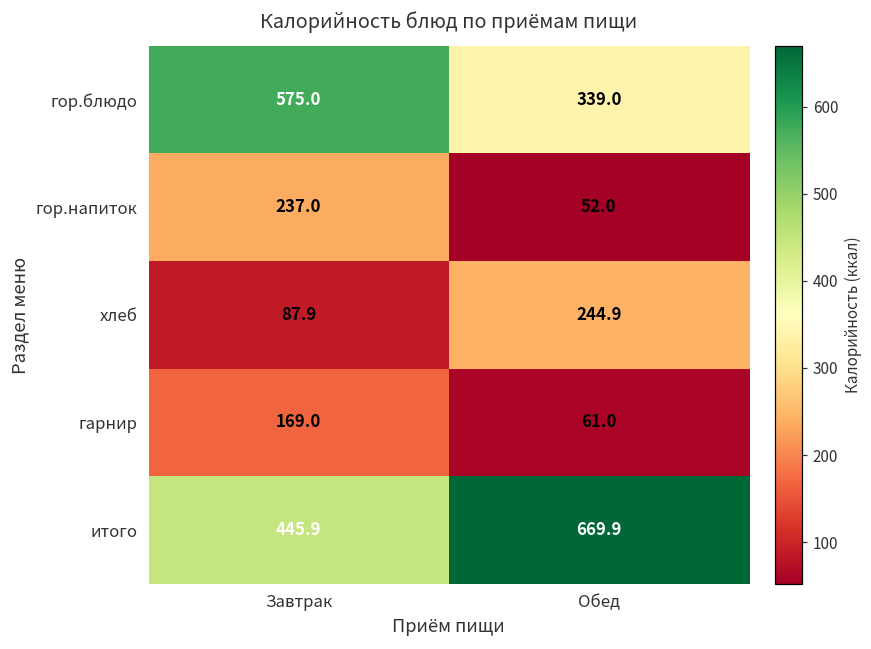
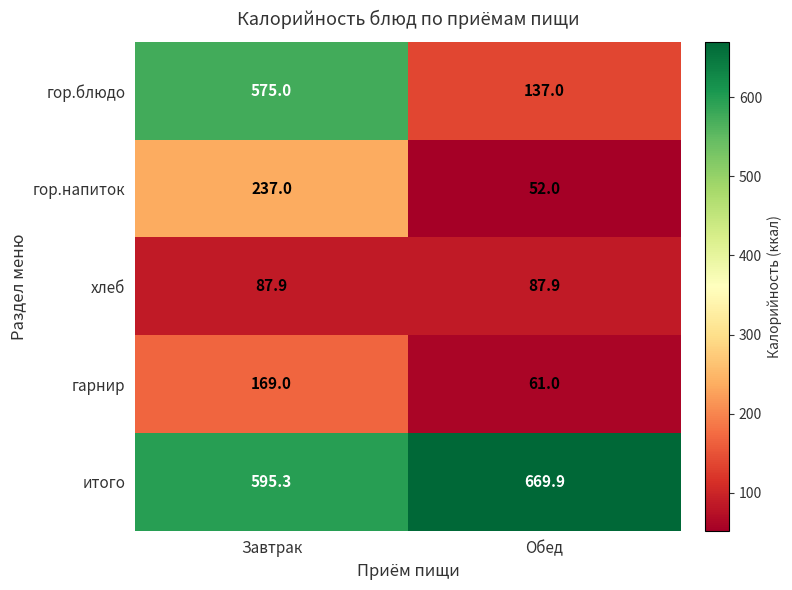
гор.блюдо, Обед: 339.0 -> 137.0
хлеб, Обед: 244.9 -> 87.9
итого, Завтрак: 445.9 -> 595.3
